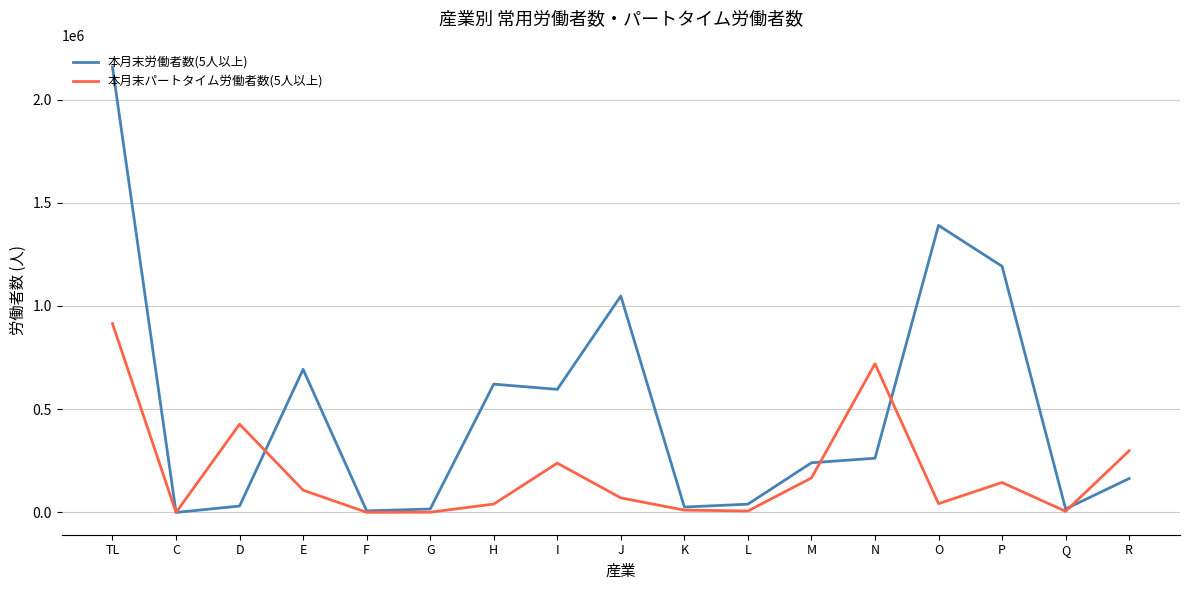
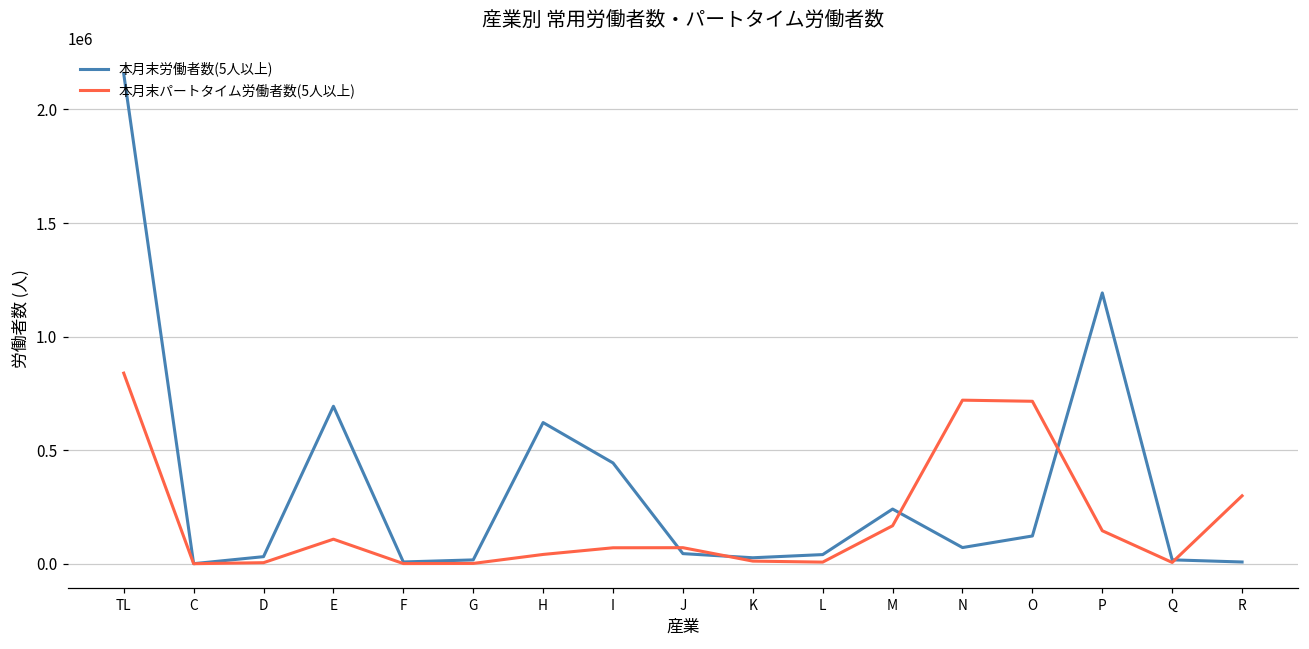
本月末パートタイム労働者数(5人以上), TL: 910000 -> 840000
本月末パートタイム労働者数(5人以上), D: 430000 -> 0
本月末労働者数(5人以上), I: 600000 -> 440000
本月末パートタイム労働者数(5人以上), I: 240000 -> 70000
本月末労働者数(5人以上), J: 1050000 -> 40000
本月末労働者数(5人以上), N: 260000 -> 70000
本月末労働者数(5人以上), O: 1390000 -> 120000
本月末パートタイム労働者数(5人以上), O: 40000 -> 720000
本月末労働者数(5人以上), R: 160000 -> 10000
